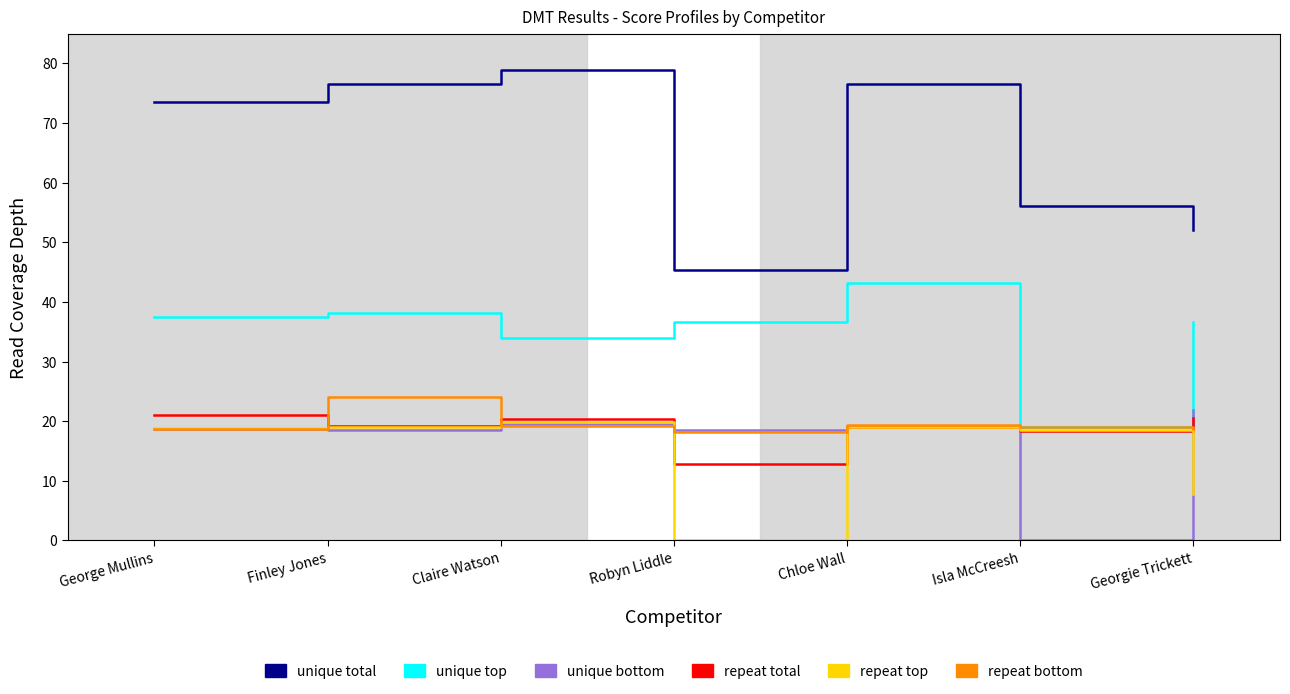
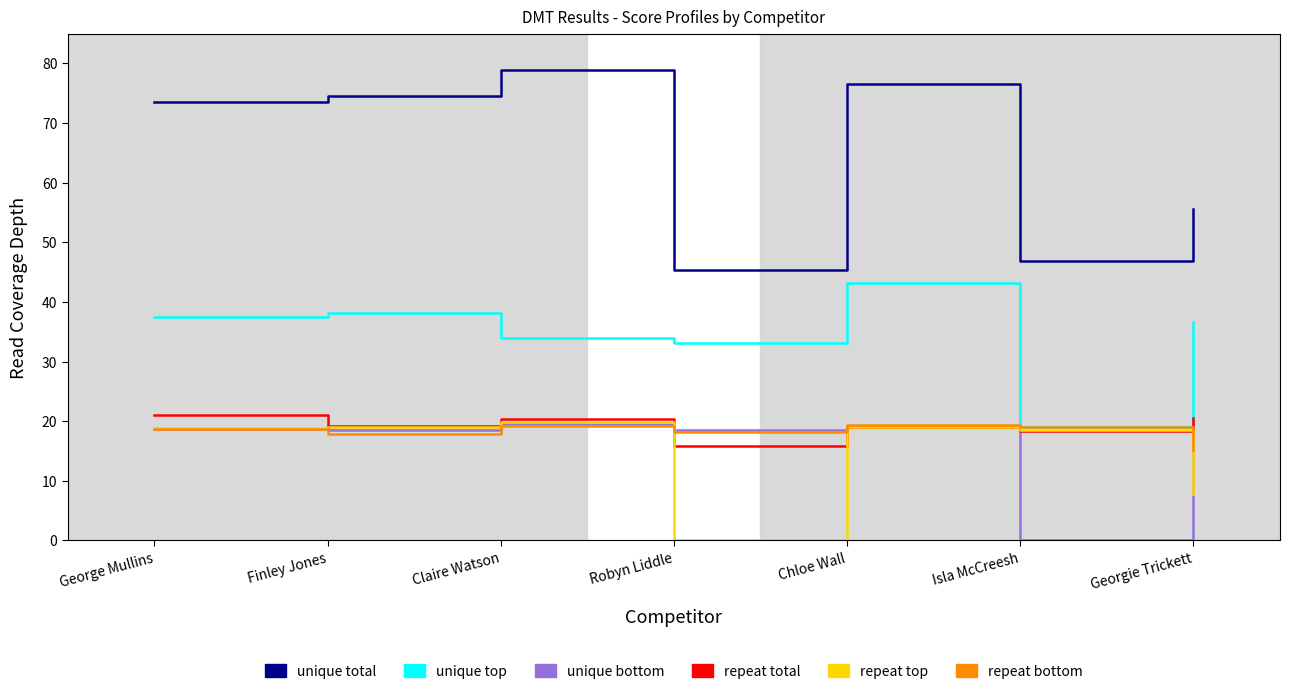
unique total, Finley Jones: 77 -> 75
repeat bottom, Finley Jones: 24 -> 18
unique top, Robyn Liddle: 37 -> 33
repeat total, Robyn Liddle: 13 -> 16
unique total, Isla McCreesh: 56 -> 47
unique total, Georgie Trickett: 52 -> 56
unique bottom, Georgie Trickett: 22 -> 19
repeat bottom, Georgie Trickett: 19 -> 15
